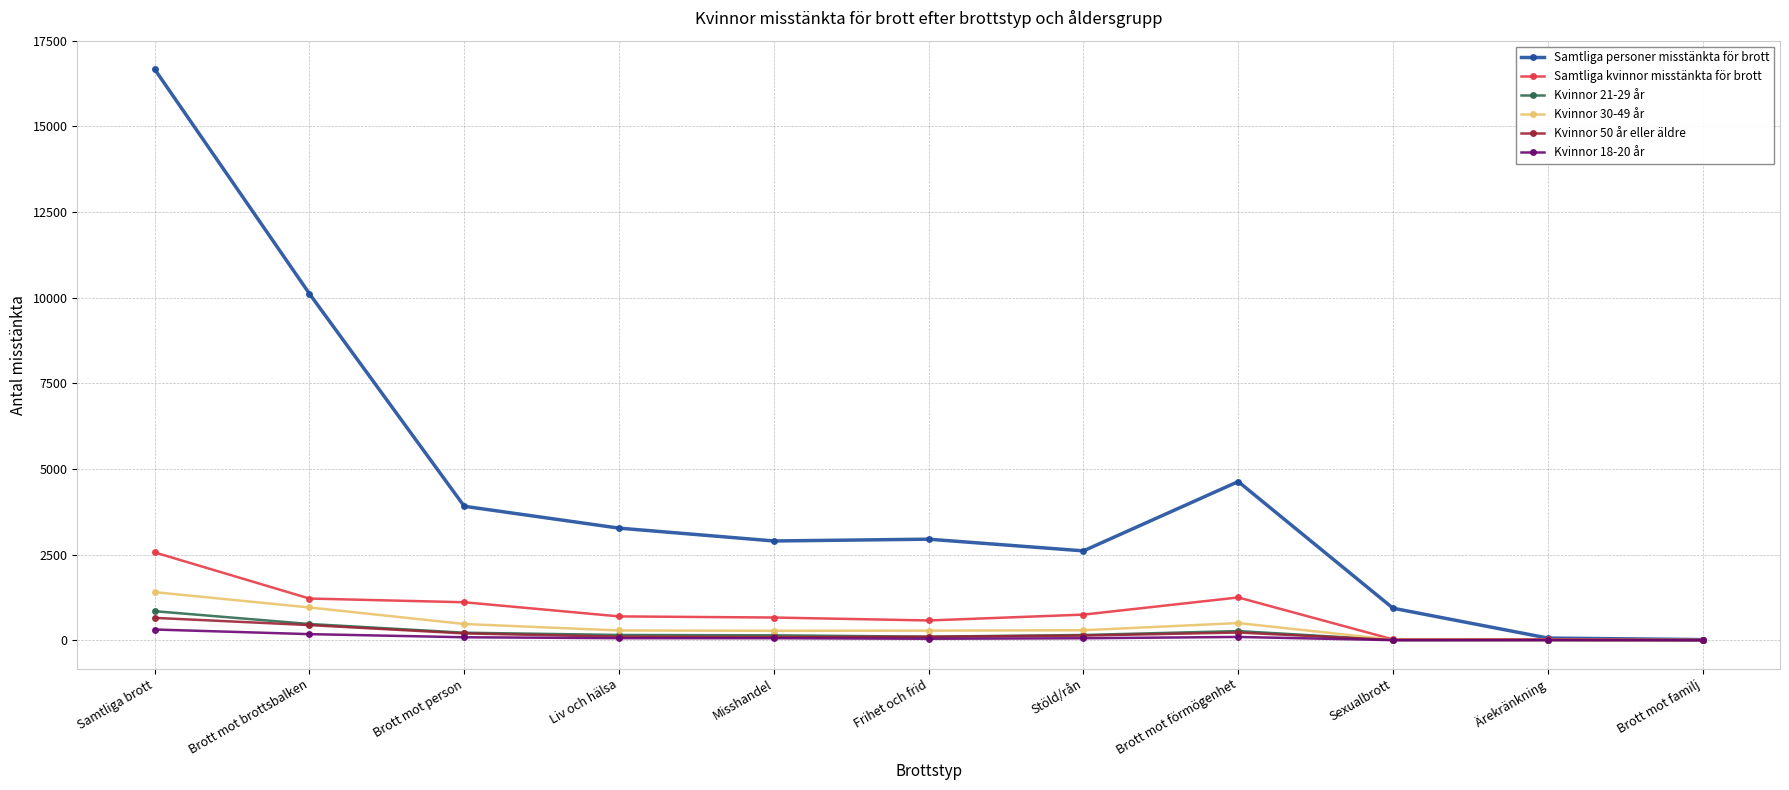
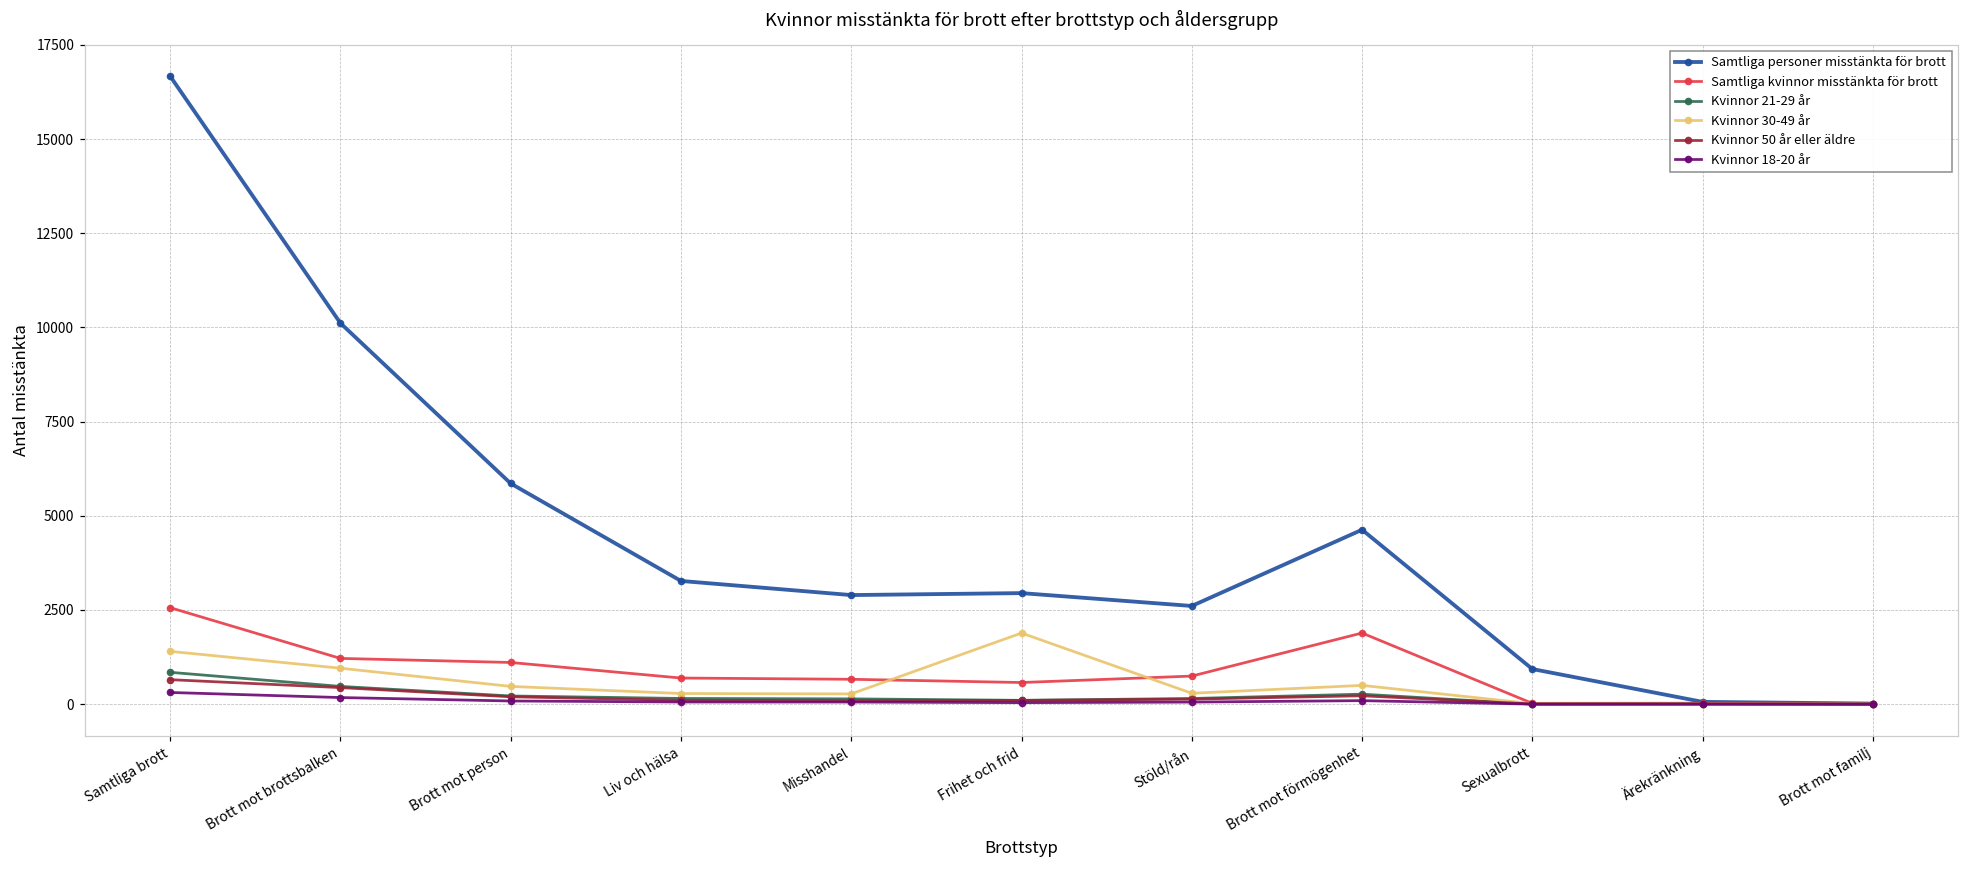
Samtliga personer misstänkta för brott, Brott mot person: 3900 -> 5900
Kvinnor 30-49 år, Frihet och frid: 300 -> 1900
Samtliga kvinnor misstänkta för brott, Brott mot förmögenhet: 1200 -> 1900
